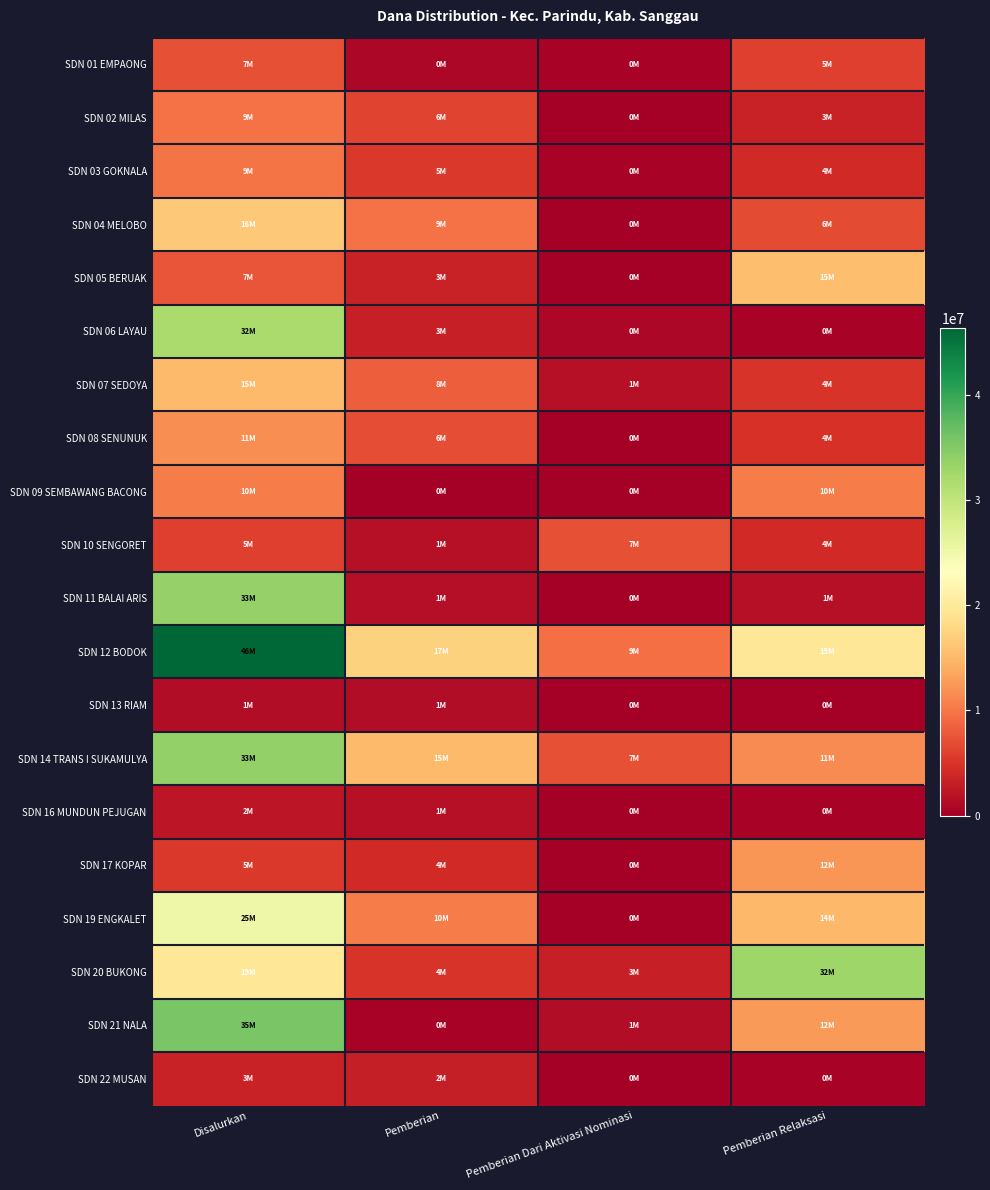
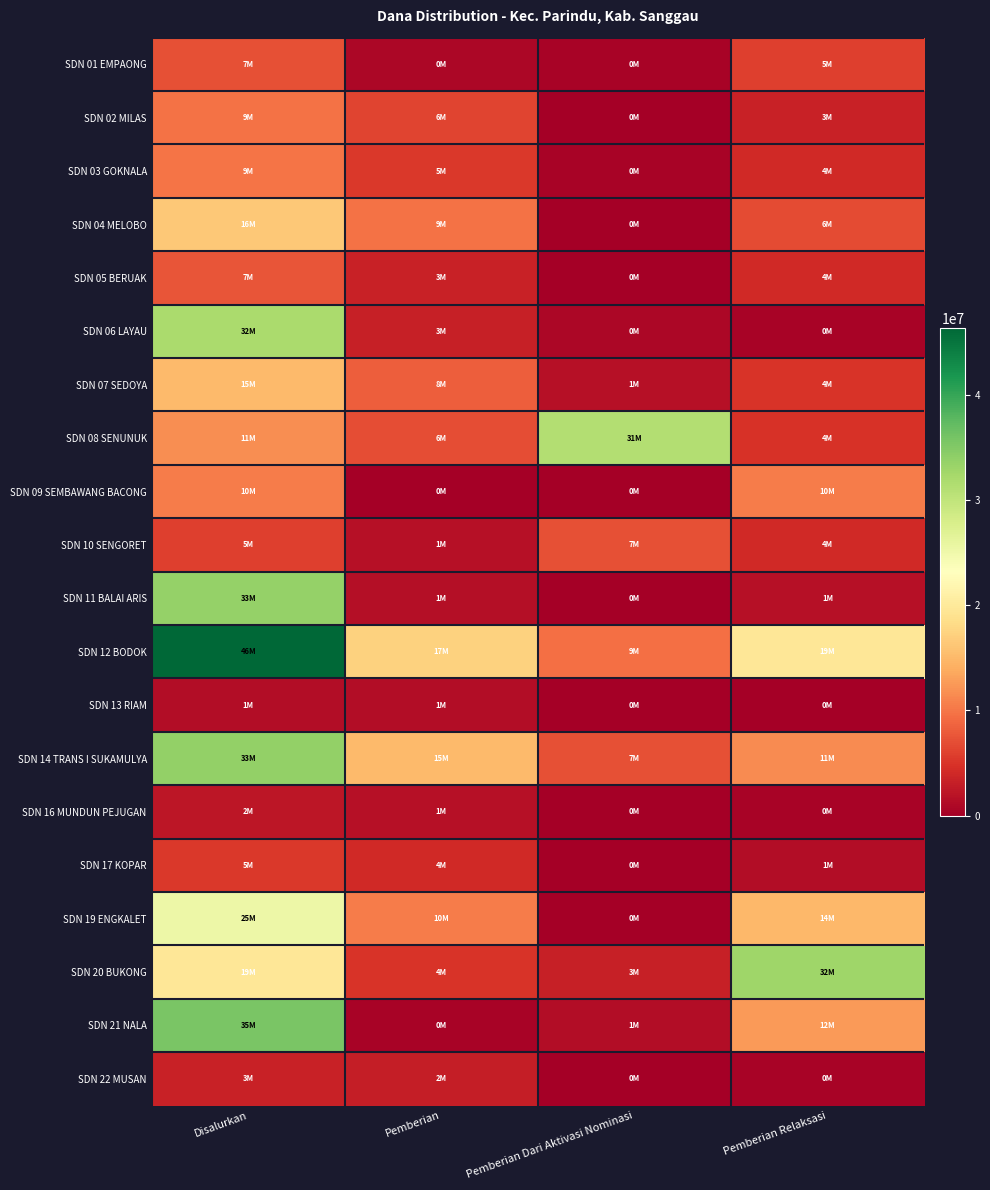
SDN 05 BERUAK, Pemberian Relaksasi: 15M -> 4M
SDN 08 SENUNUK, Pemberian Dari Aktivasi Nominasi: 0M -> 31M
SDN 17 KOPAR, Pemberian Relaksasi: 12M -> 1M
